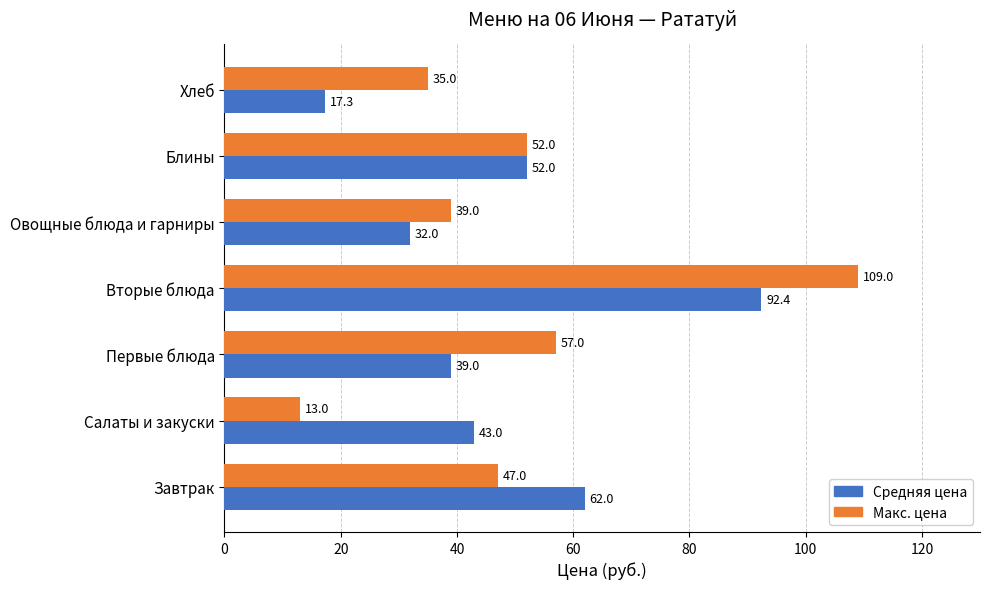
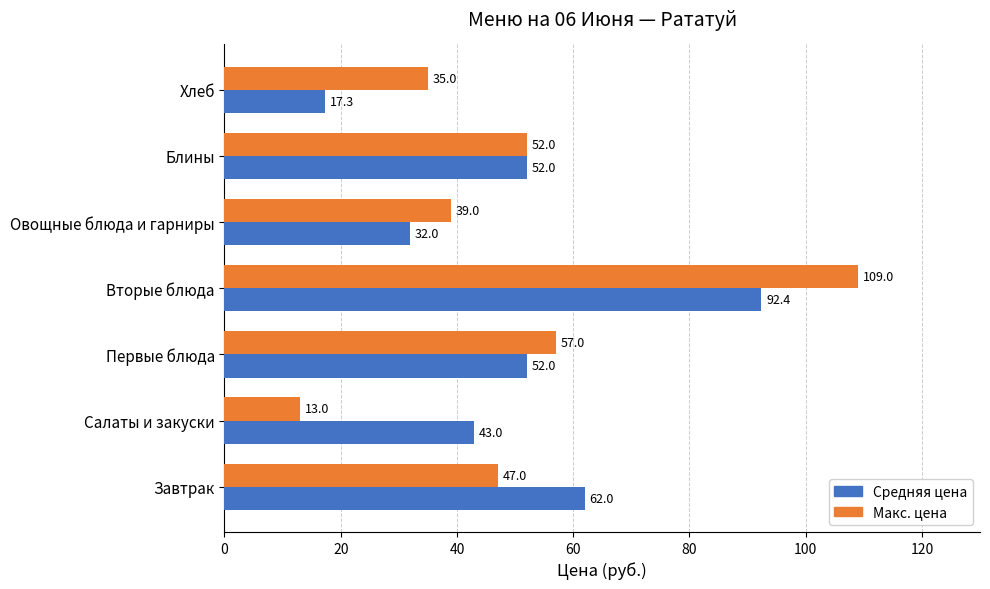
Средняя цена, Первые блюда: 39.0 -> 52.0
